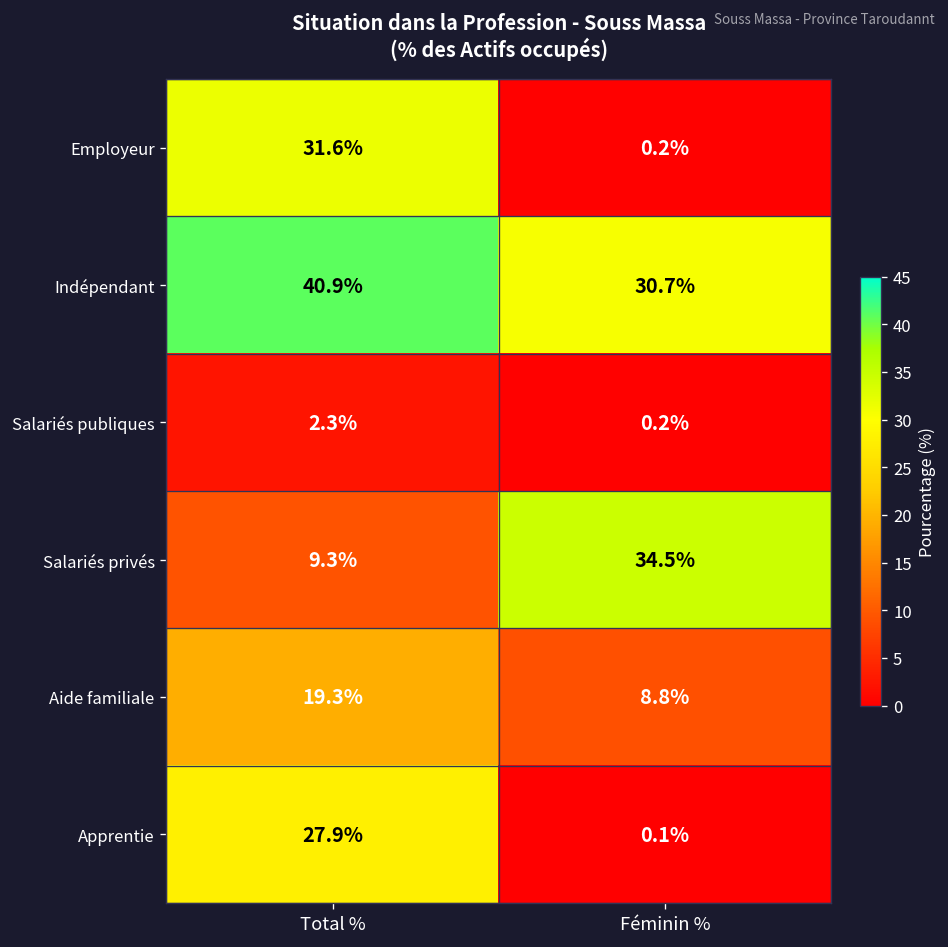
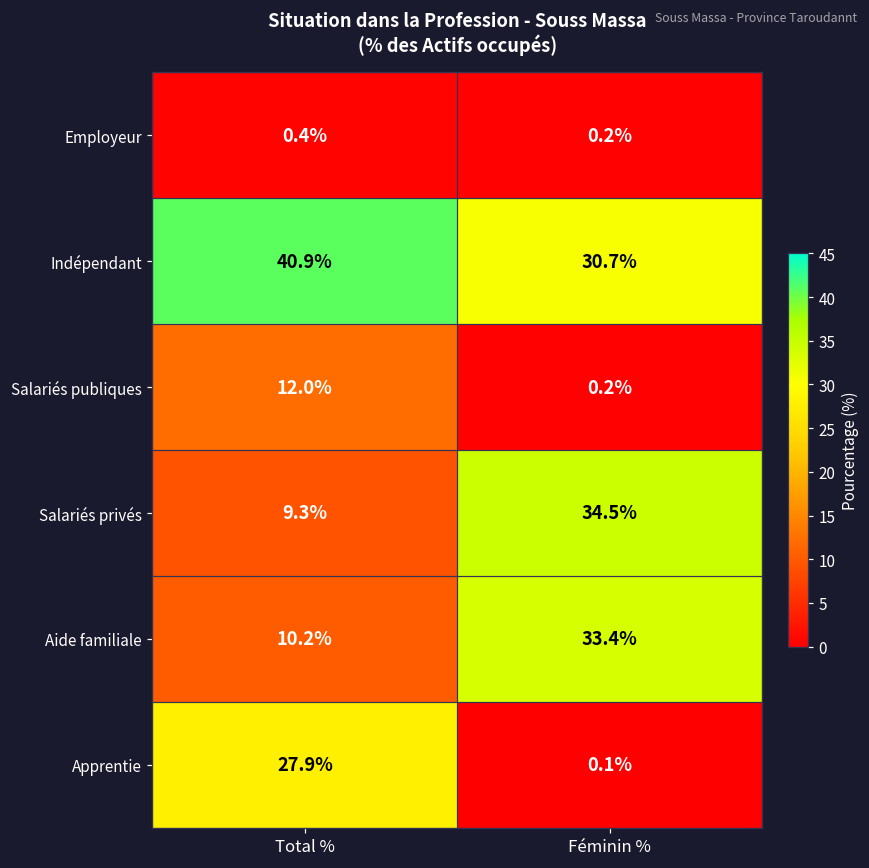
Employeur, Total %: 31.6% -> 0.4%
Salariés publiques, Total %: 2.3% -> 12.0%
Aide familiale, Total %: 19.3% -> 10.2%
Aide familiale, Féminin %: 8.8% -> 33.4%
